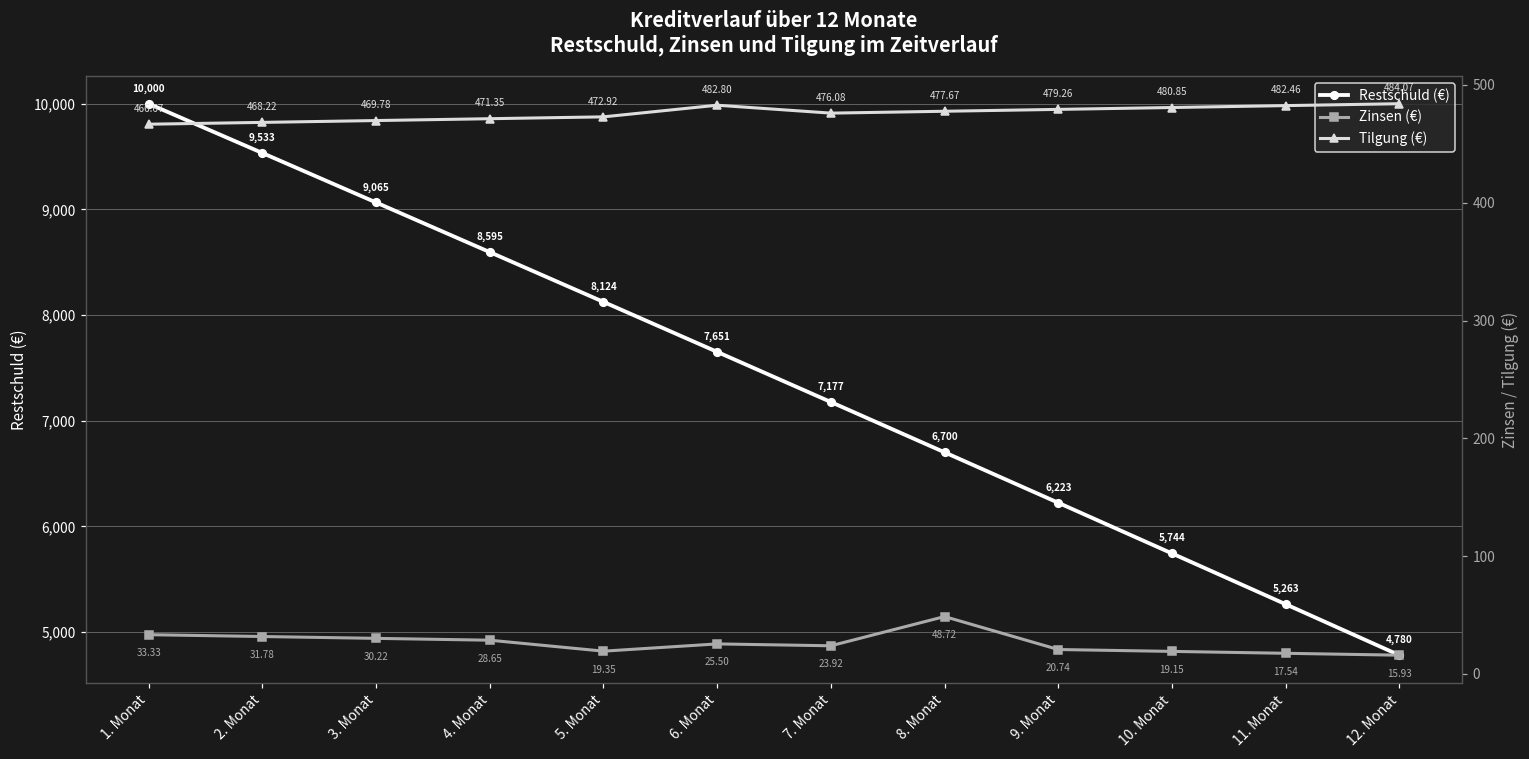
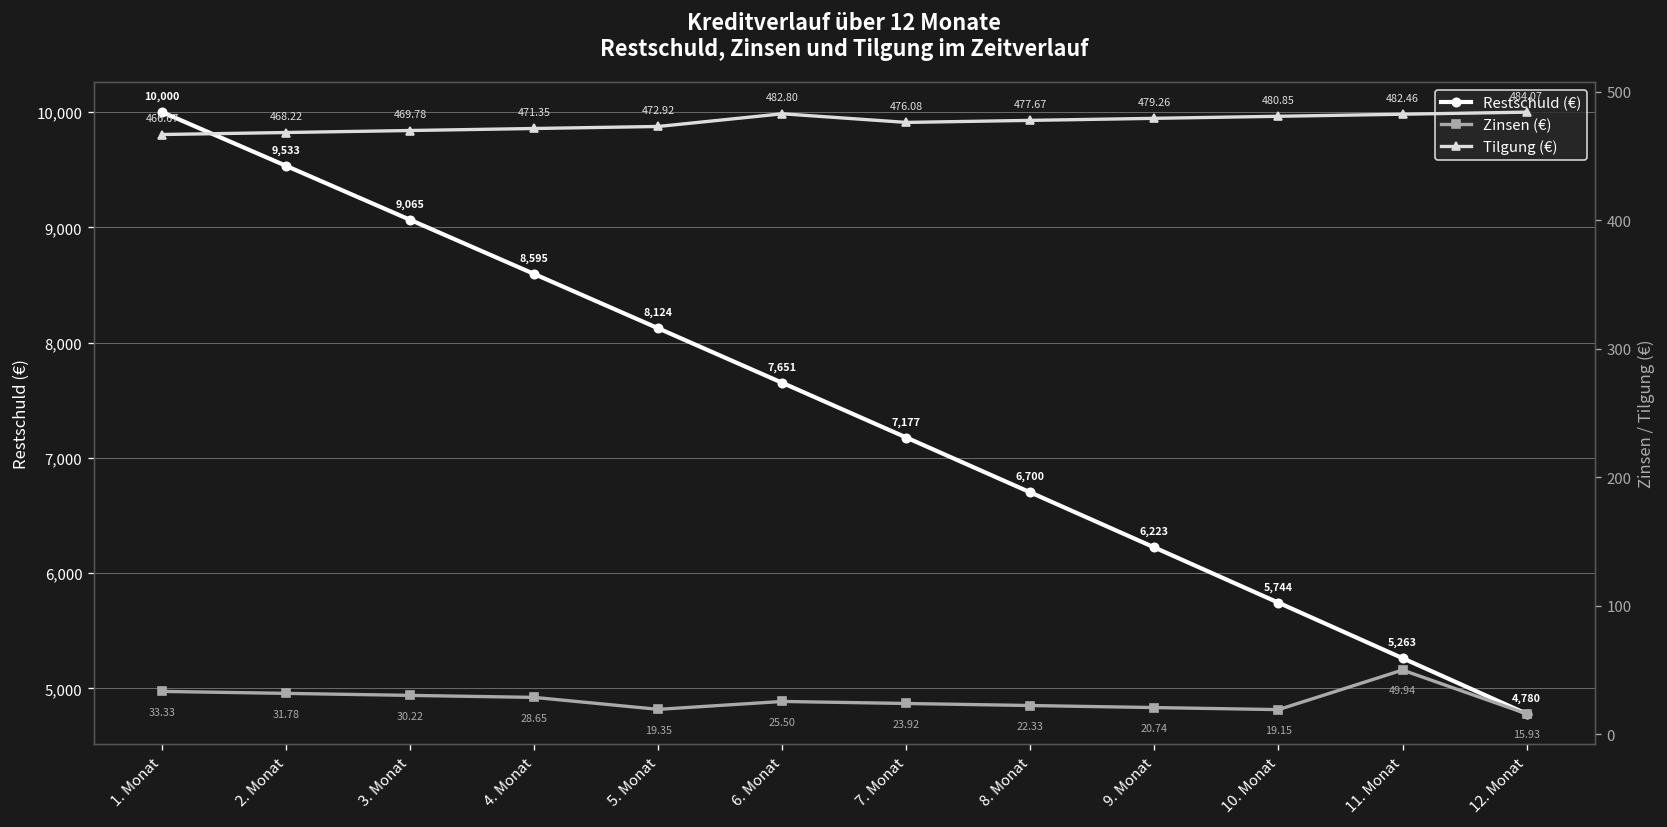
Zinsen (€), 8. Monat: 48.72 -> 22.33
Zinsen (€), 11. Monat: 17.54 -> 49.94
